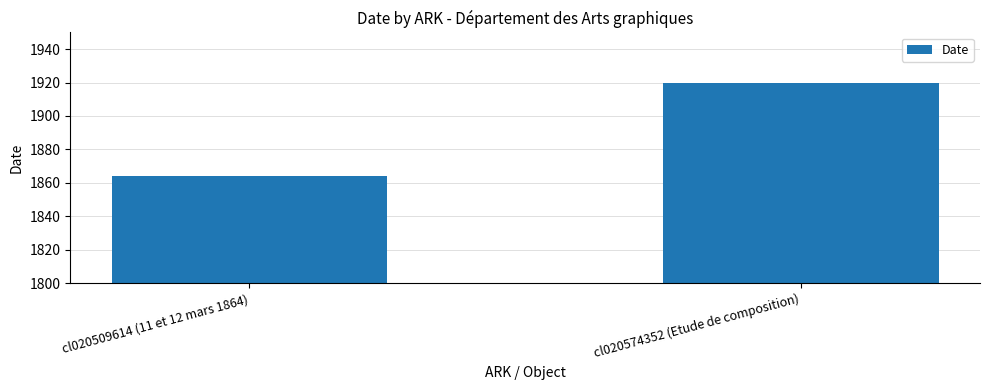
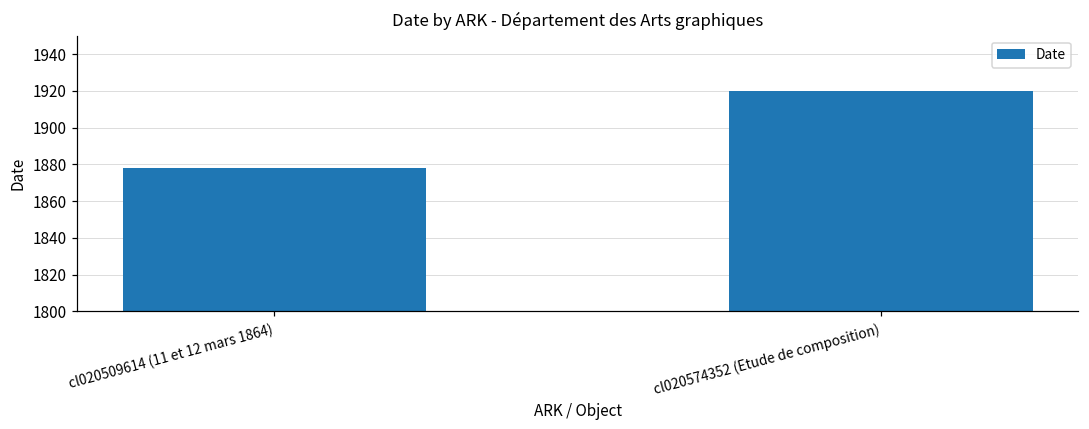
cl020509614 (11 et 12 mars 1864): 1864 -> 1878
